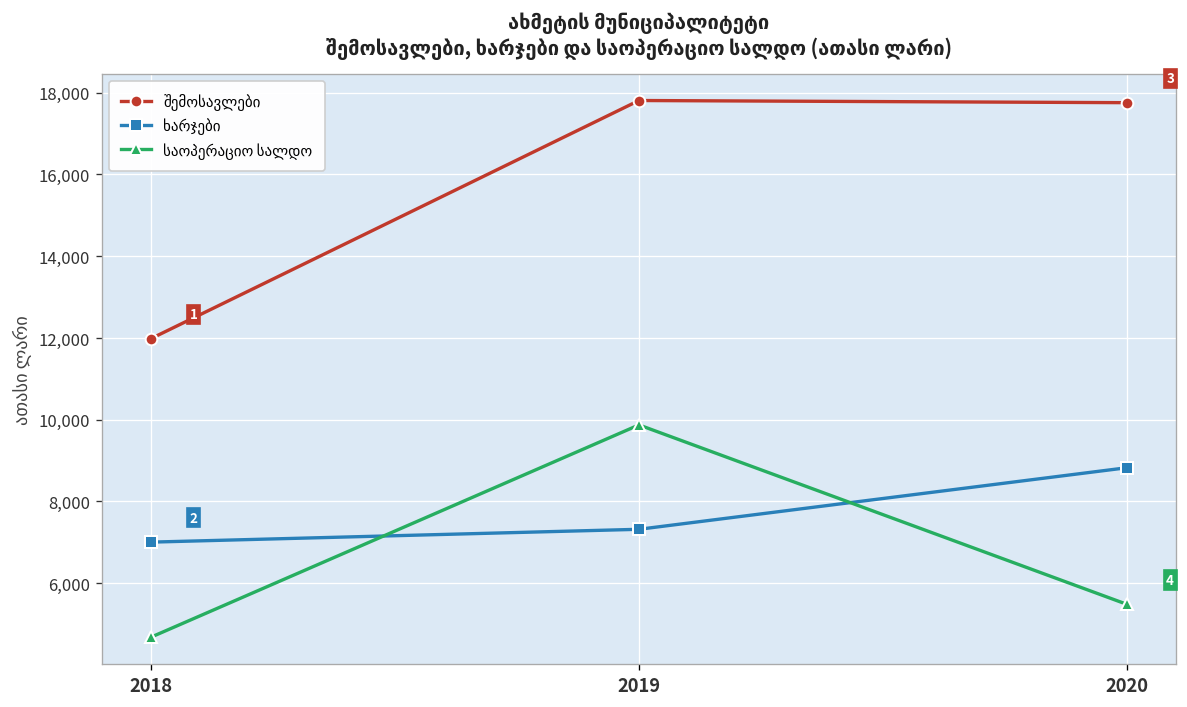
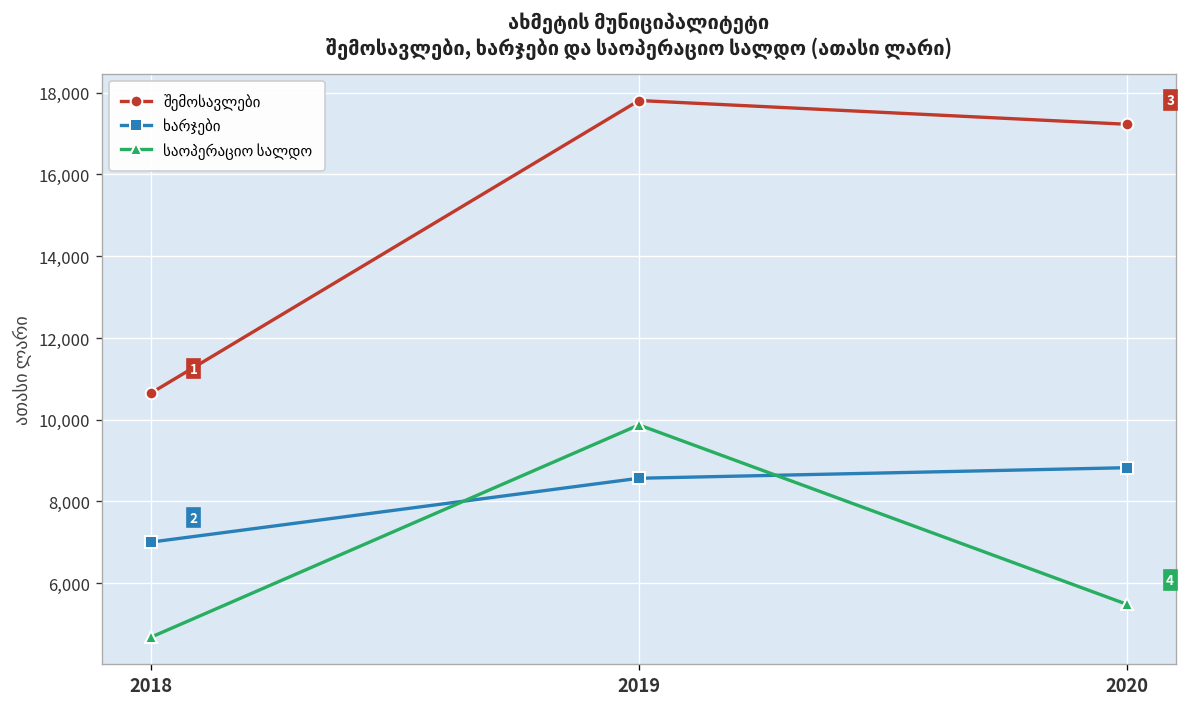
შემოსავლები, 2018: 12,000 -> 10,600
ხარჯები, 2019: 7,300 -> 8,600
შემოსავლები, 2020: 17,800 -> 17,200
